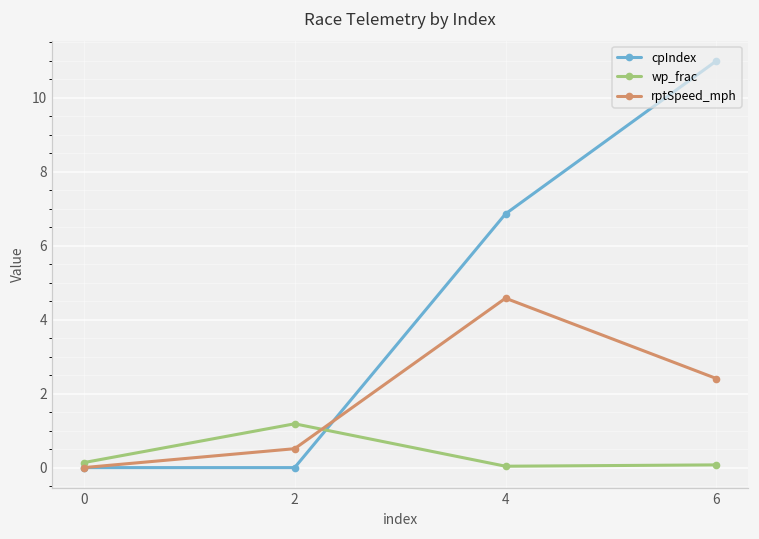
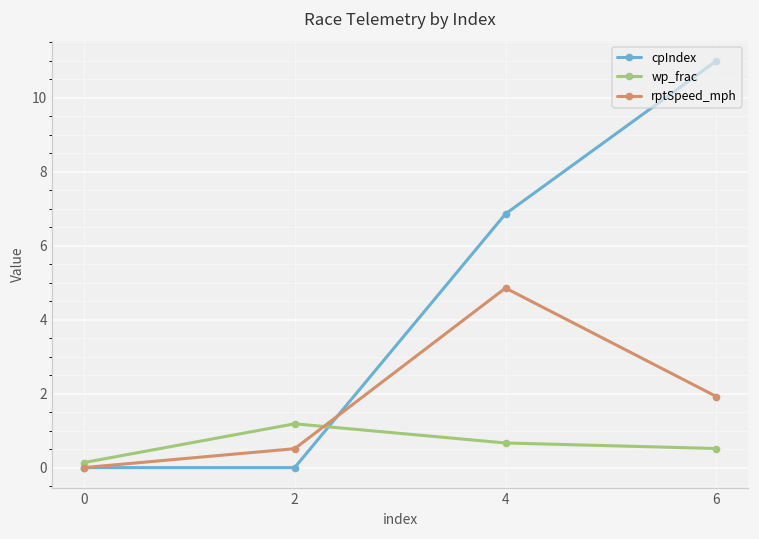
wp_frac, 4: 0.0 -> 0.7
rptSpeed_mph, 4: 4.6 -> 4.9
wp_frac, 6: 0.1 -> 0.5
rptSpeed_mph, 6: 2.4 -> 1.9
